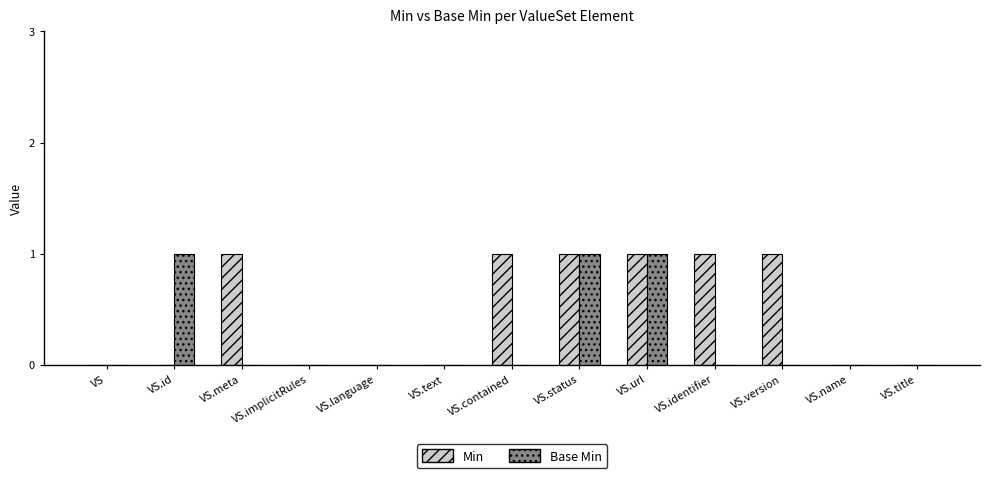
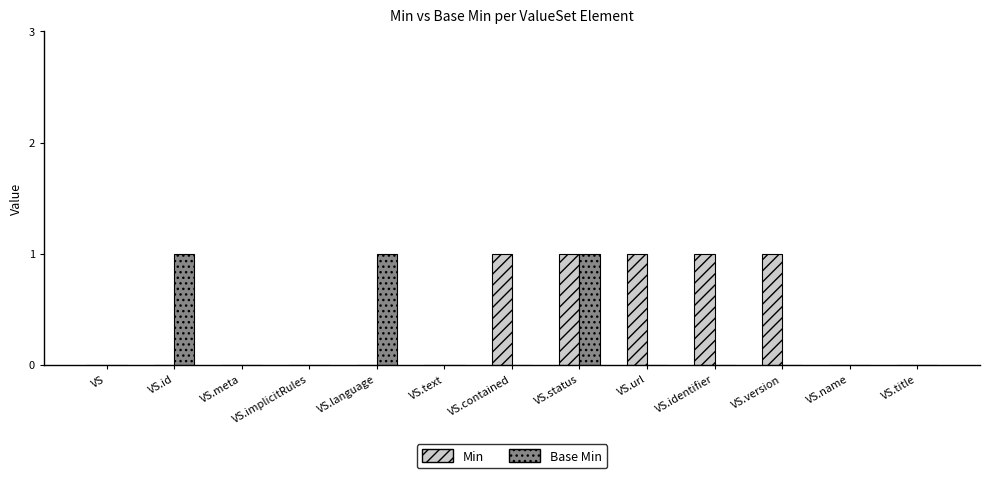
Min, VS.meta: 1 -> 0
Base Min, VS.language: 0 -> 1
Base Min, VS.url: 1 -> 0
